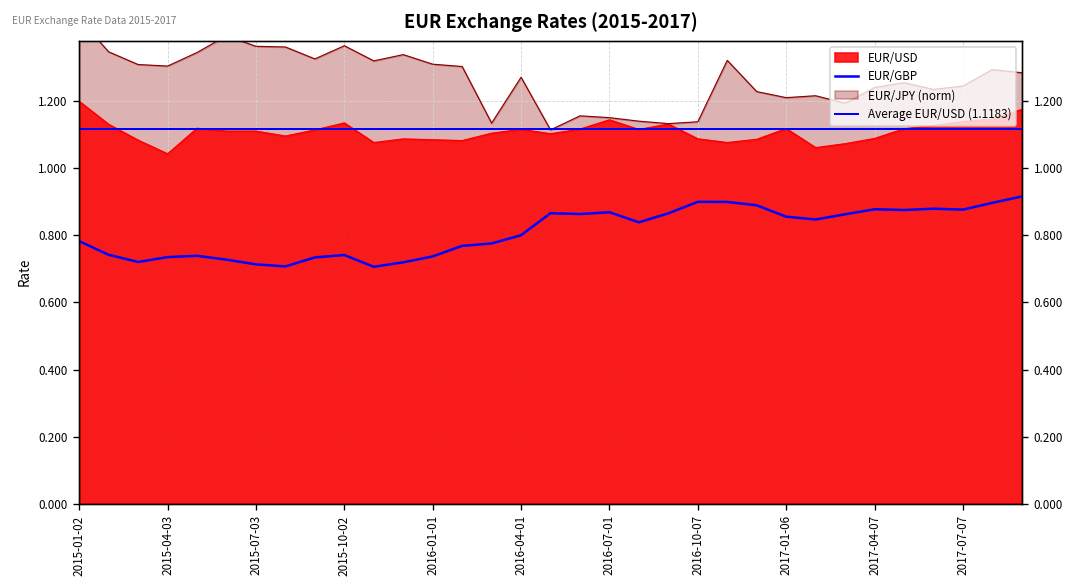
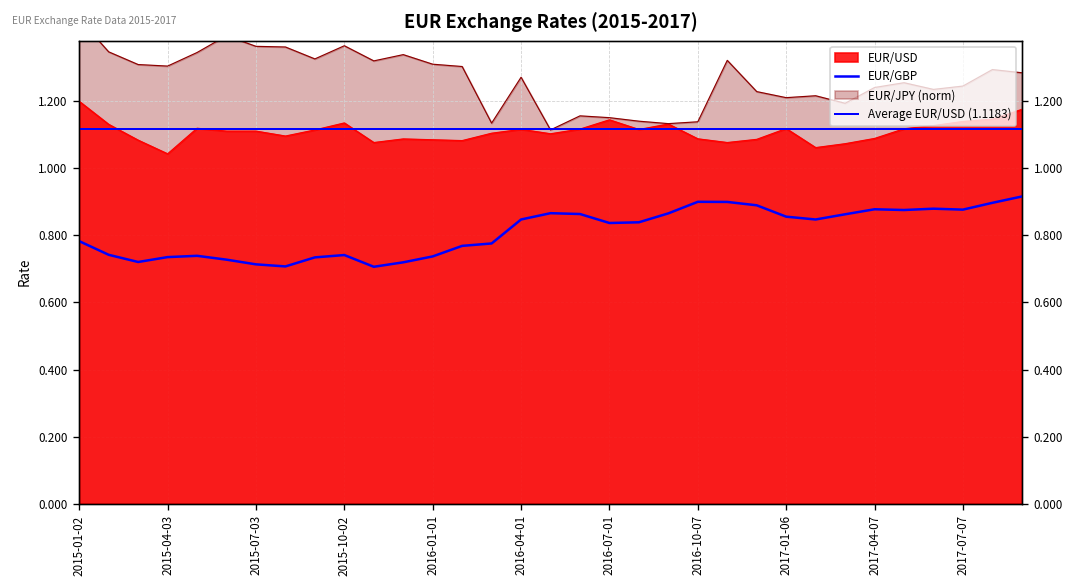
EUR/GBP, 2016-04-01: 0.80 -> 0.85
EUR/GBP, 2016-07-01: 0.87 -> 0.84
